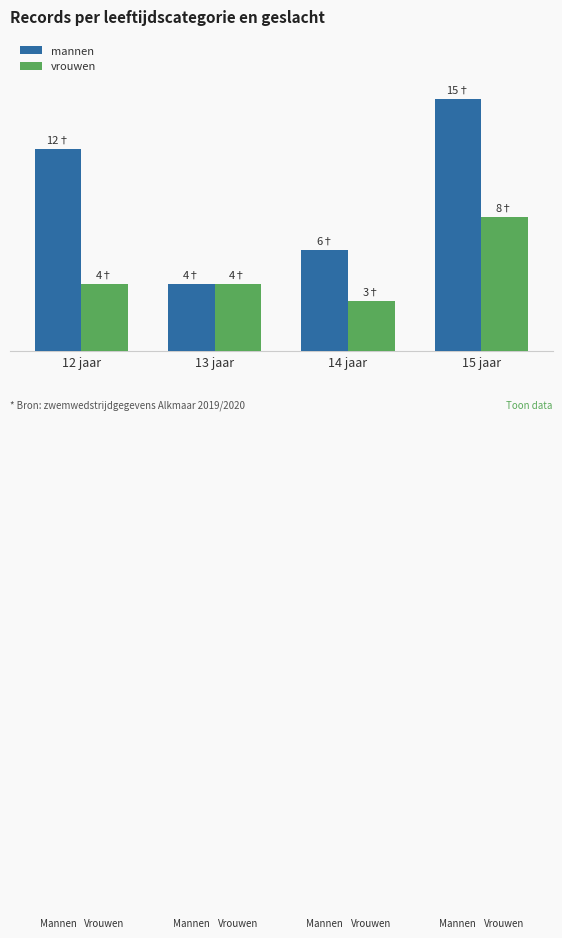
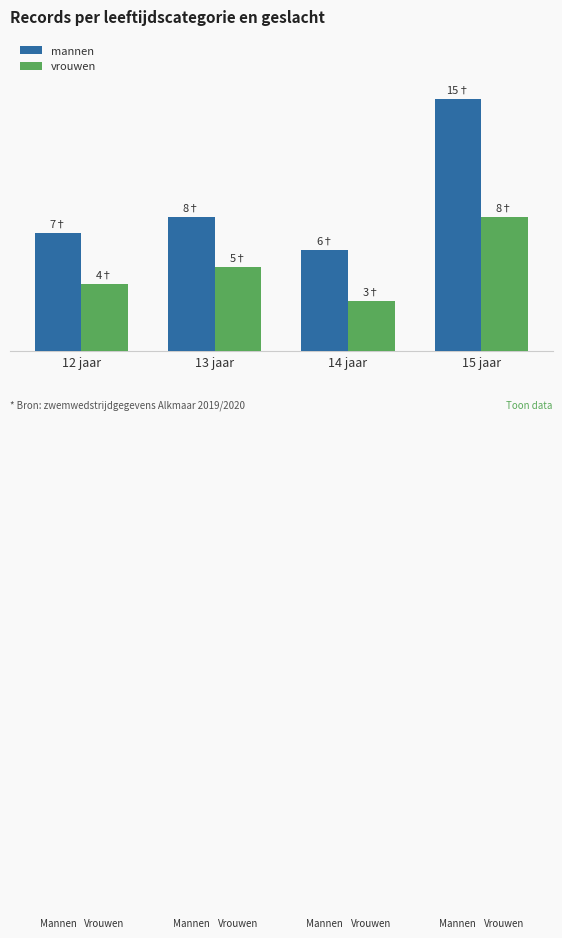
mannen, 12 jaar: 12† -> 7†
mannen, 13 jaar: 4† -> 8†
vrouwen, 13 jaar: 4† -> 5†
